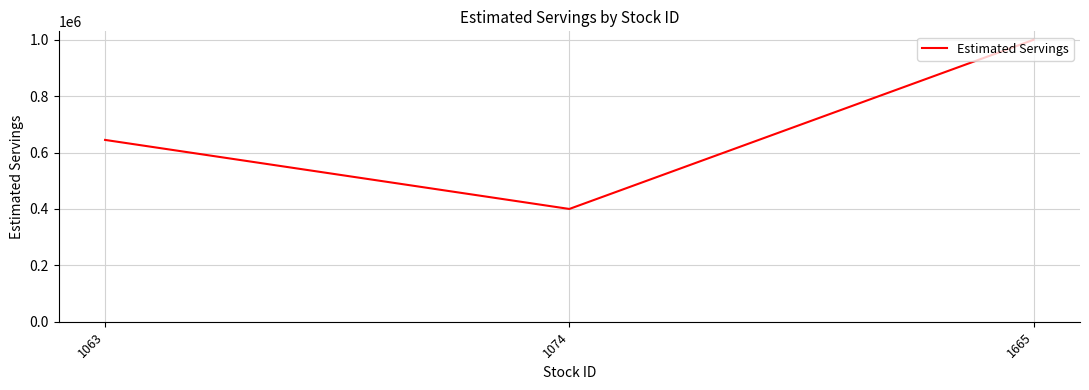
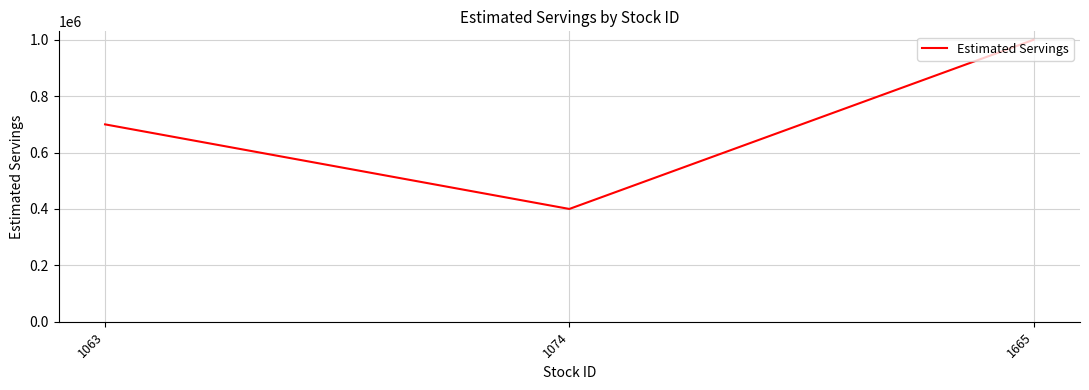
1063: 640000 -> 700000
